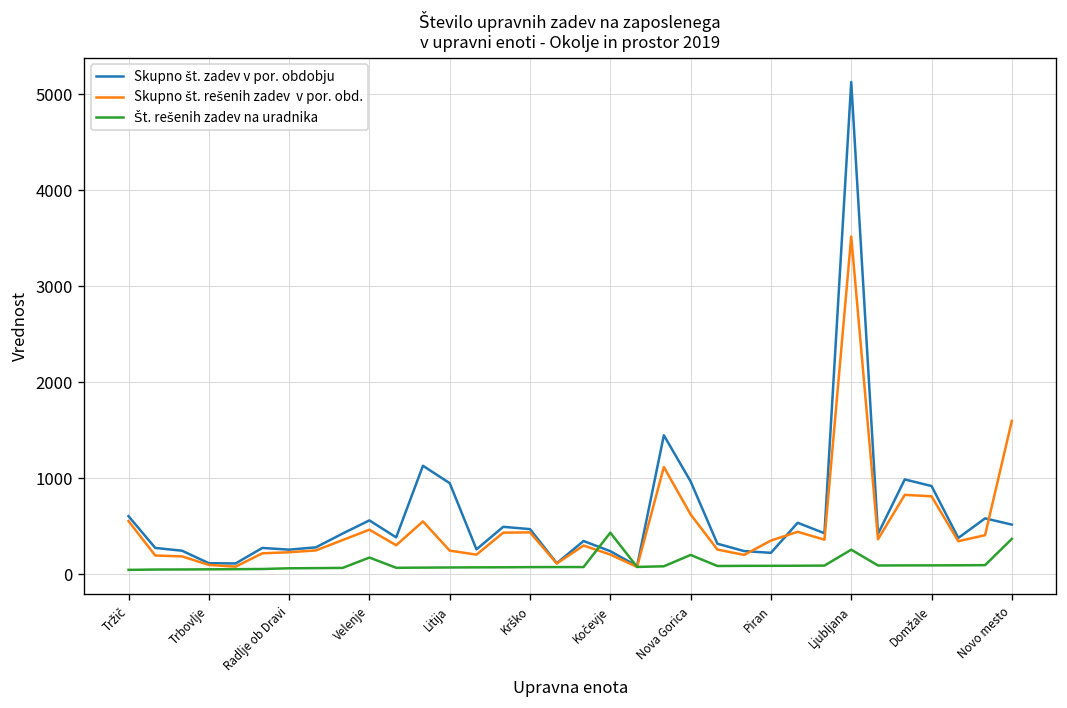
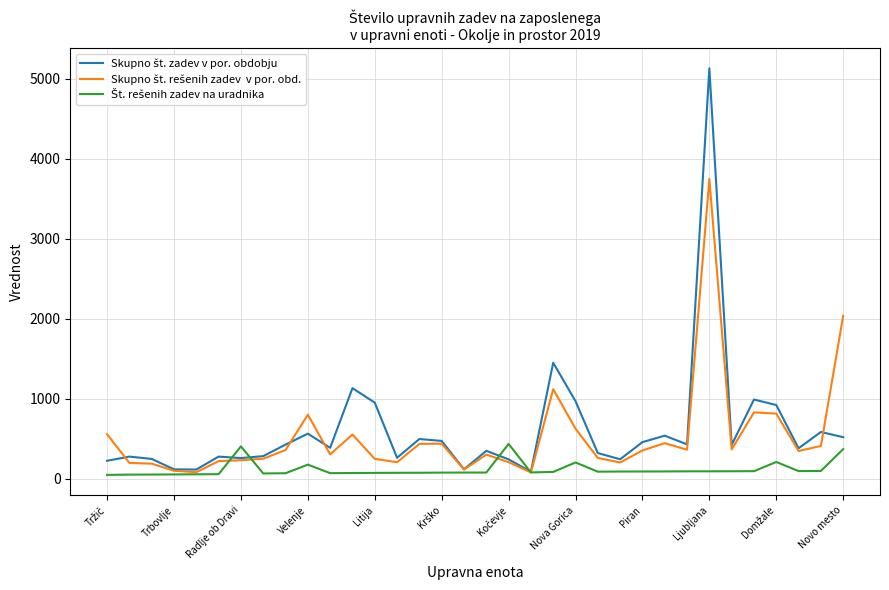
Skupno št. zadev v por. obdobju, Tržič: 600 -> 200
Št. rešenih zadev na uradnika, Radlje ob Dravi: 100 -> 400
Skupno št. rešenih zadev v por. obd., Velenje: 500 -> 800
Skupno št. zadev v por. obdobju, Piran: 200 -> 500
Skupno št. rešenih zadev v por. obd., Ljubljana: 3500 -> 3700
Št. rešenih zadev na uradnika, Ljubljana: 300 -> 100
Št. rešenih zadev na uradnika, Domžale: 100 -> 200
Skupno št. rešenih zadev v por. obd., Novo mesto: 1600 -> 2000
